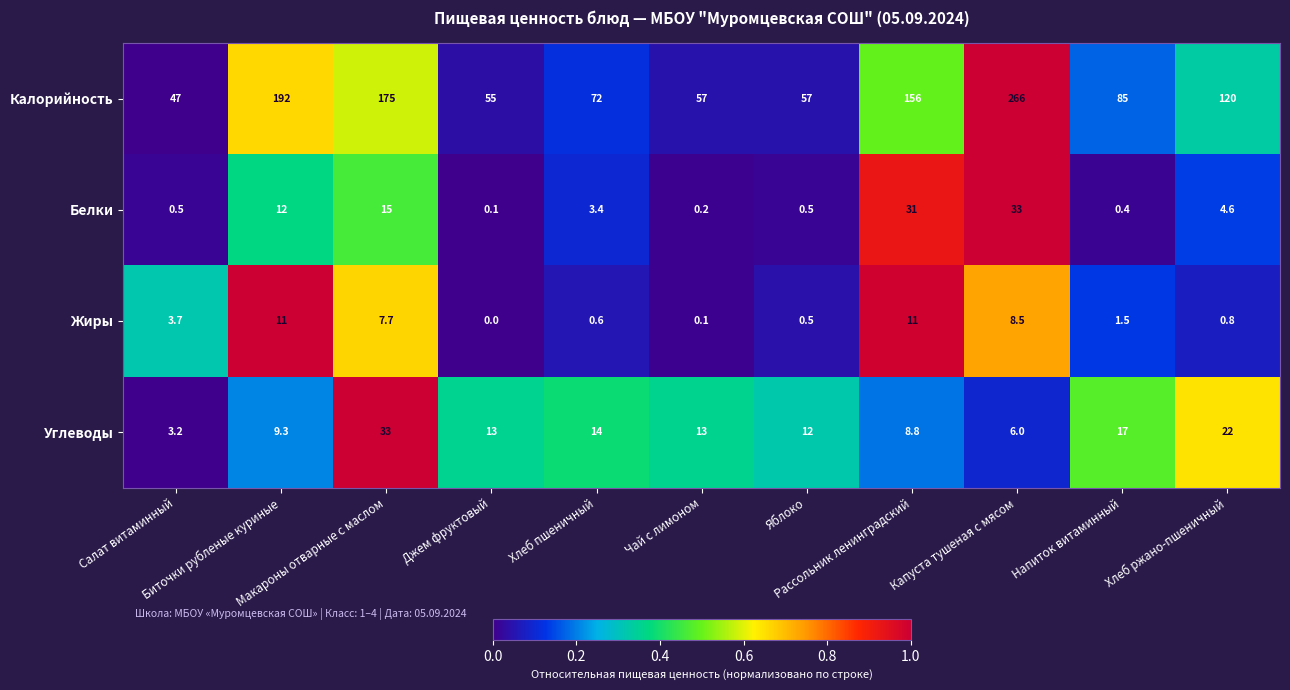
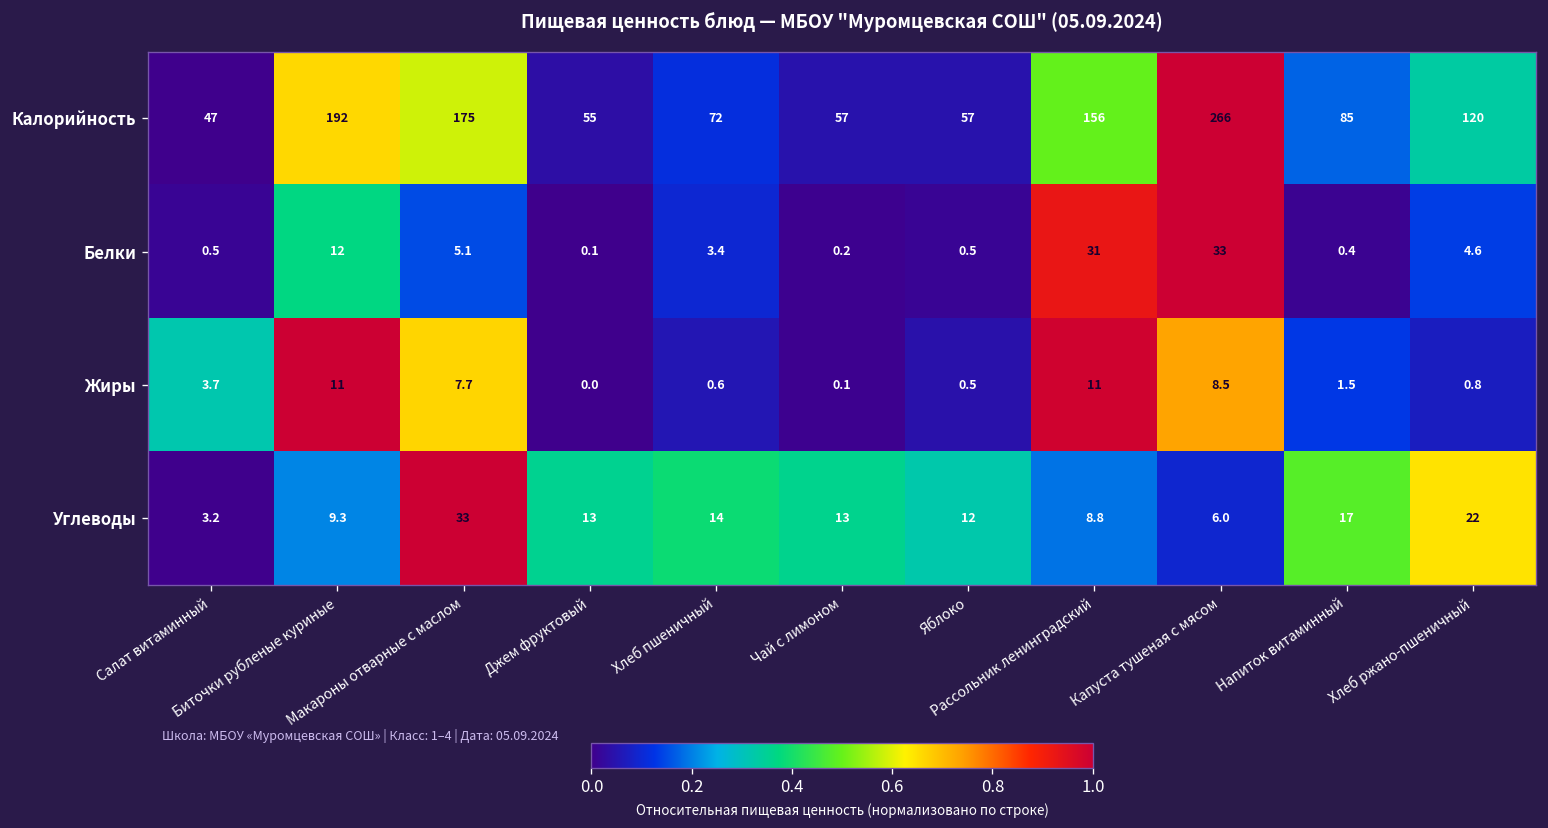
Белки, Макароны отварные с маслом: 15 -> 5.1
